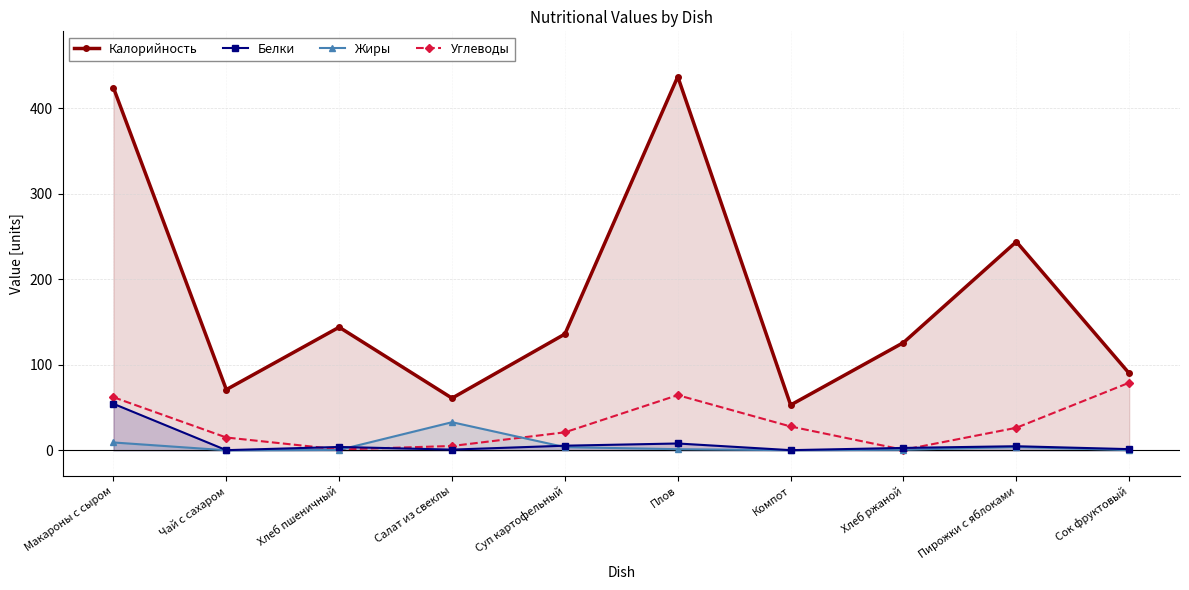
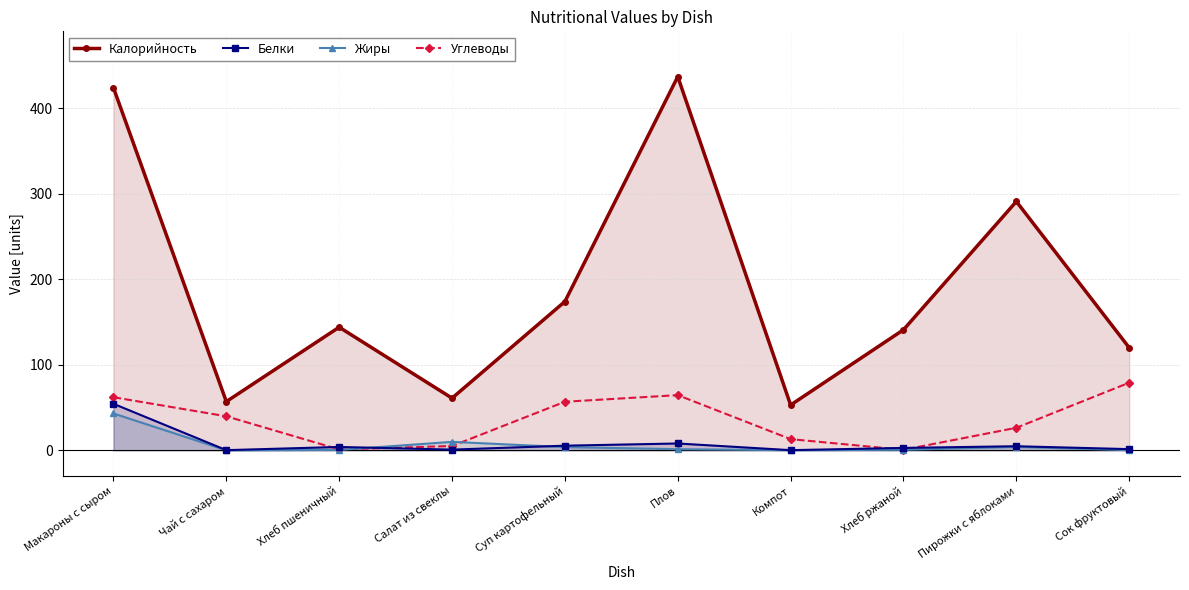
Жиры, Макароны с сыром: 10 -> 40
Калорийность, Чай с сахаром: 70 -> 60
Углеводы, Чай с сахаром: 20 -> 40
Жиры, Салат из свеклы: 30 -> 10
Калорийность, Суп картофельный: 140 -> 170
Углеводы, Суп картофельный: 20 -> 60
Углеводы, Компот: 30 -> 10
Калорийность, Хлеб ржаной: 130 -> 140
Калорийность, Пирожки с яблоками: 240 -> 290
Калорийность, Сок фруктовый: 90 -> 120
